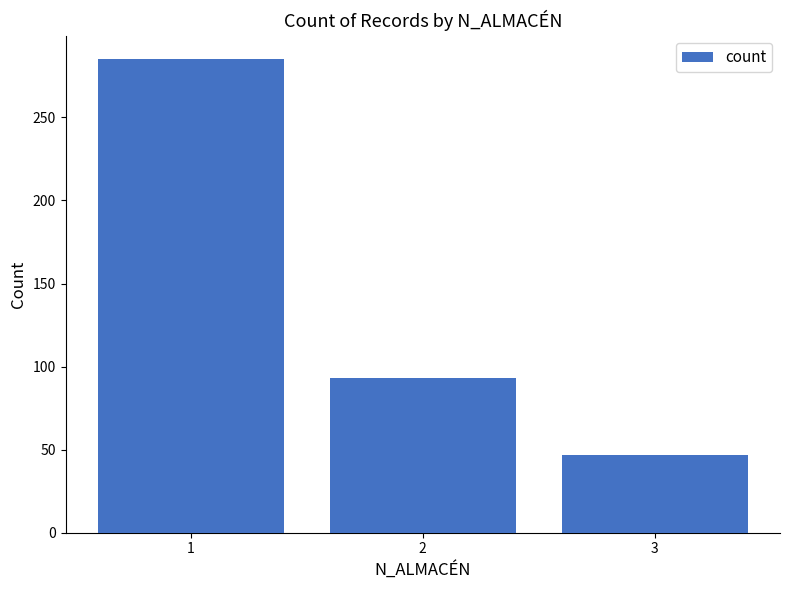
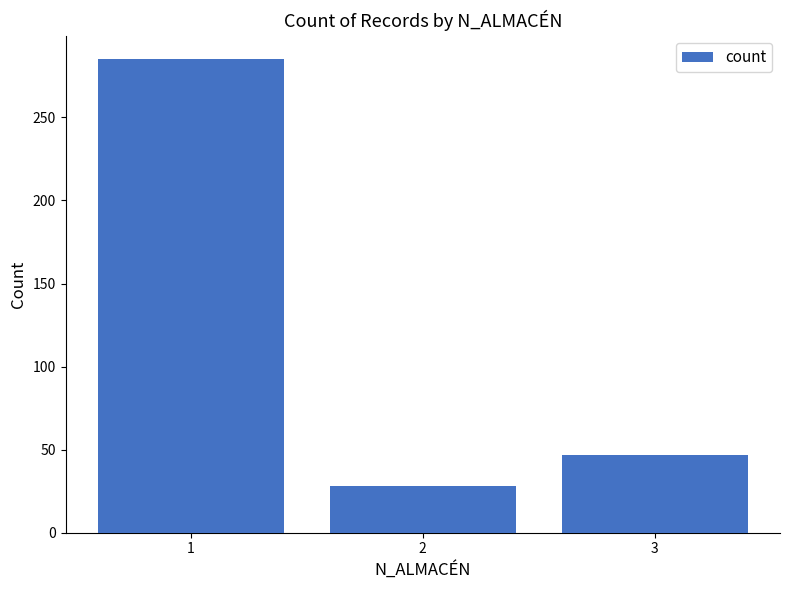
2: 93 -> 28
